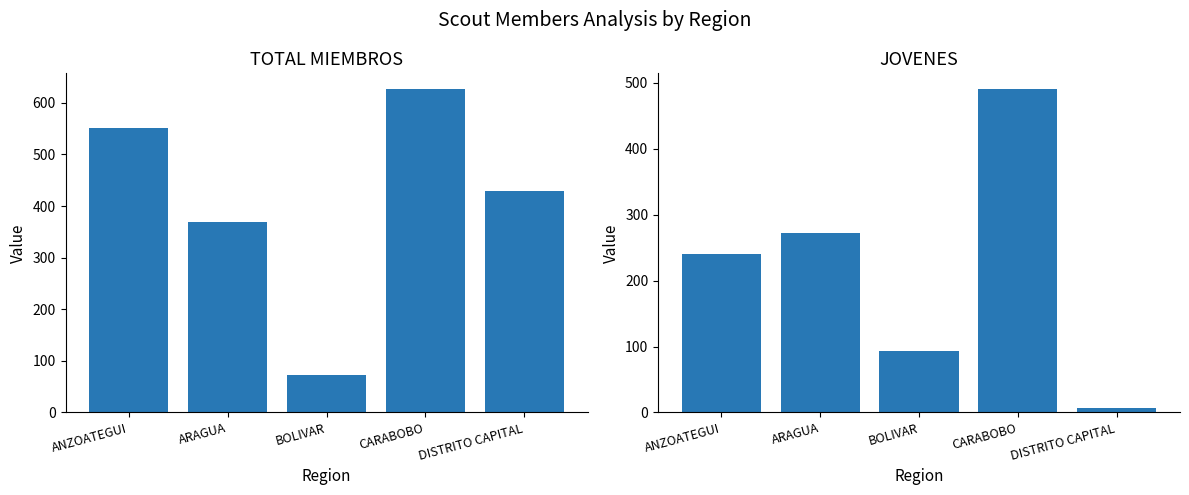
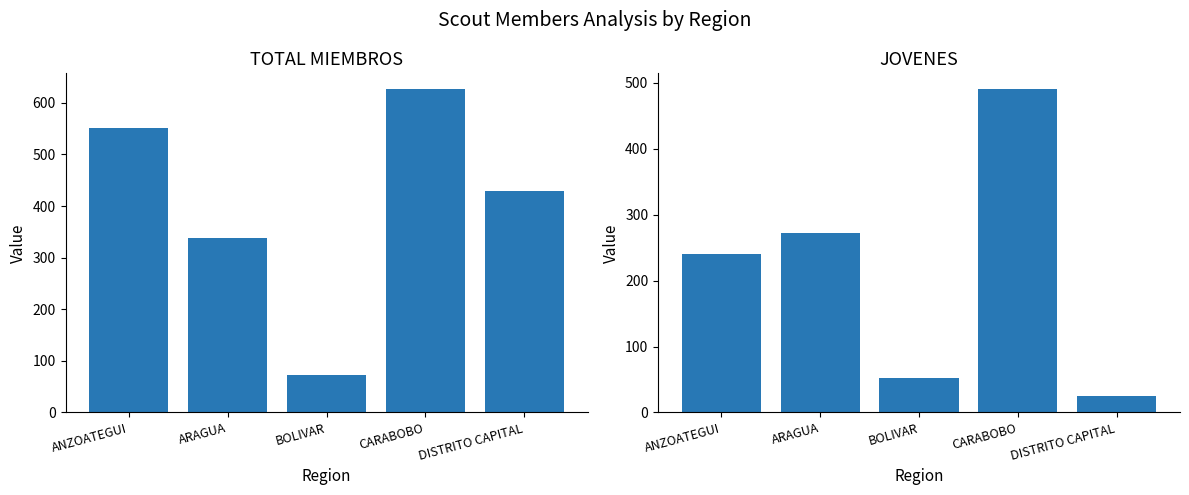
TOTAL MIEMBROS, ARAGUA: 370 -> 340
JOVENES, BOLIVAR: 90 -> 50
JOVENES, DISTRITO CAPITAL: 10 -> 30
